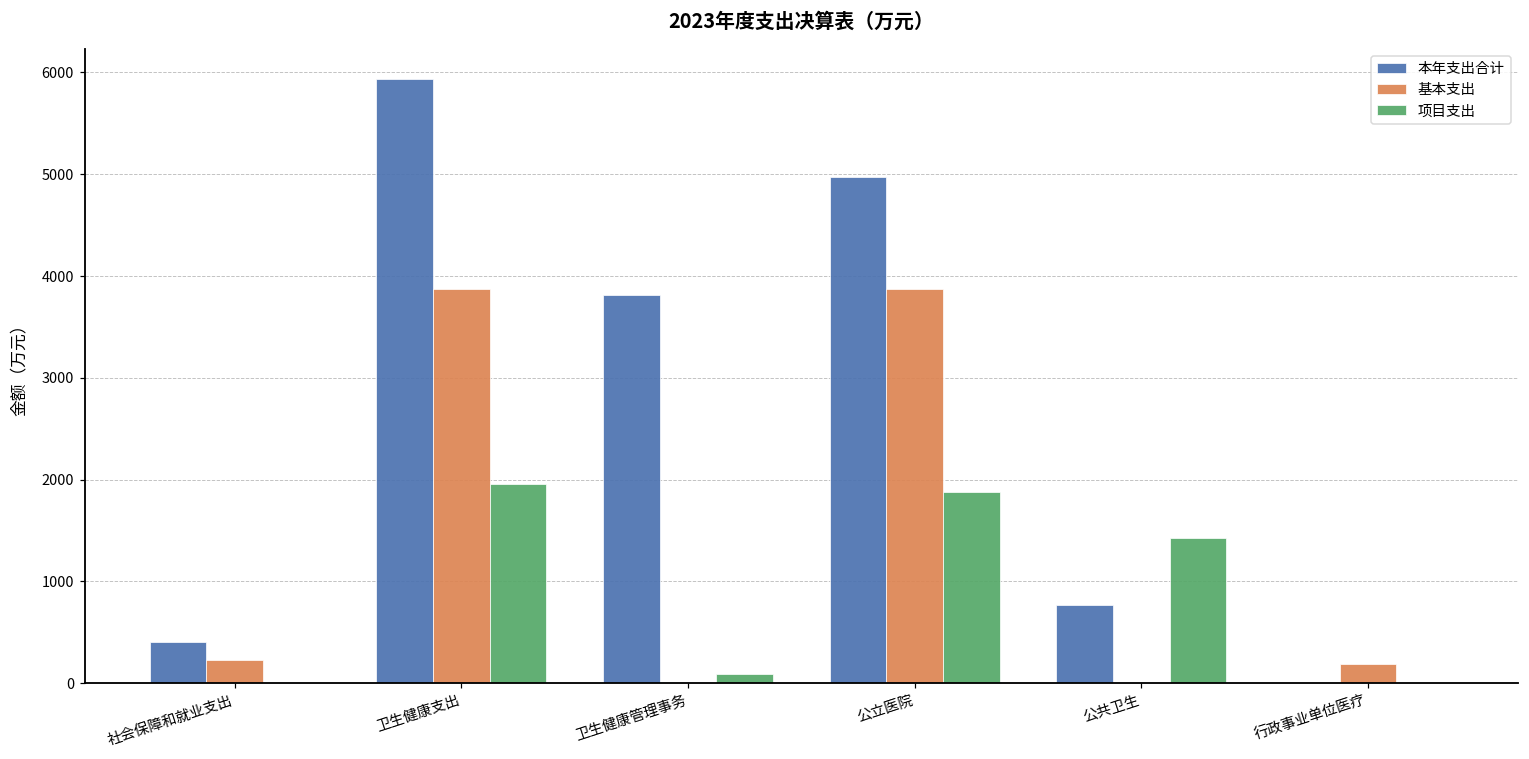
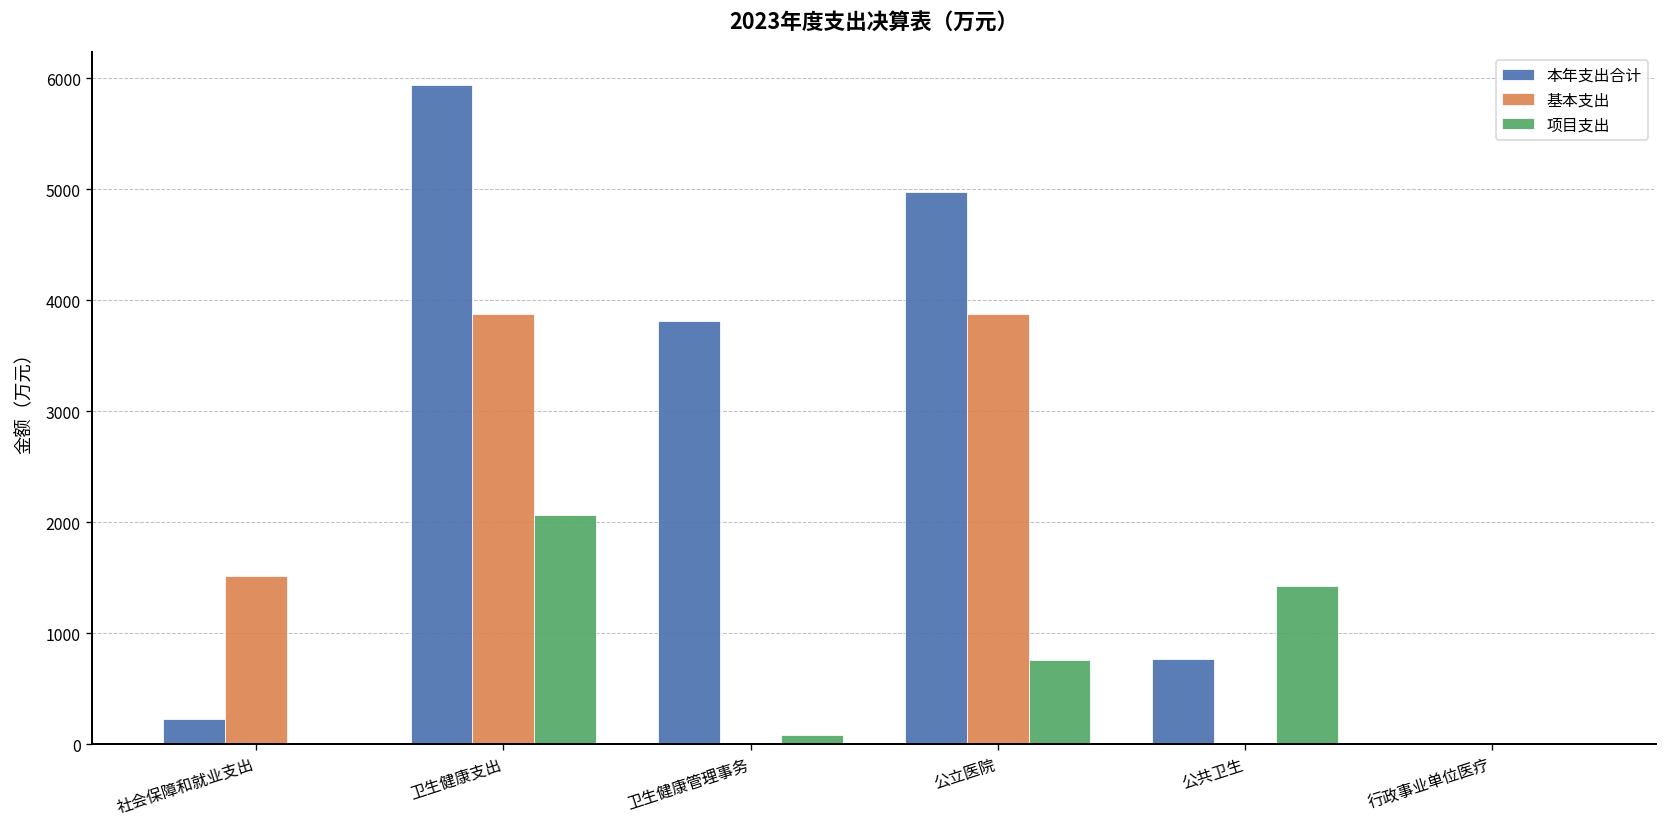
本年支出合计, 社会保障和就业支出: 400 -> 200
基本支出, 社会保障和就业支出: 200 -> 1500
项目支出, 卫生健康支出: 2000 -> 2100
项目支出, 公立医院: 1900 -> 800
基本支出, 行政事业单位医疗: 200 -> 0
